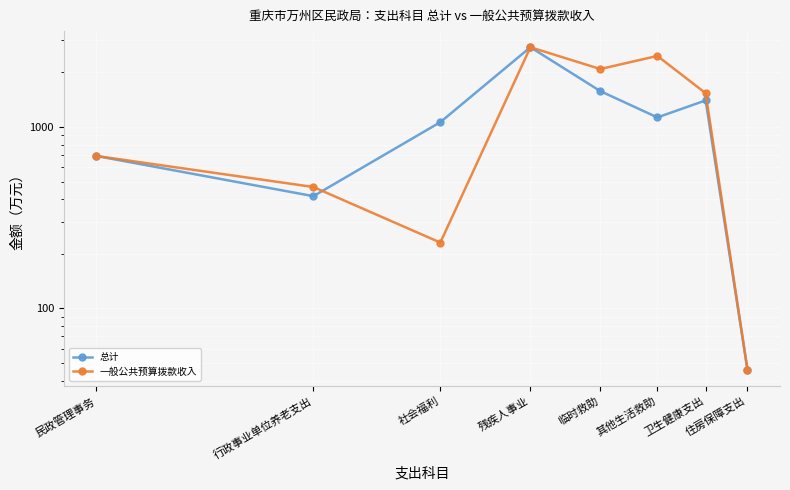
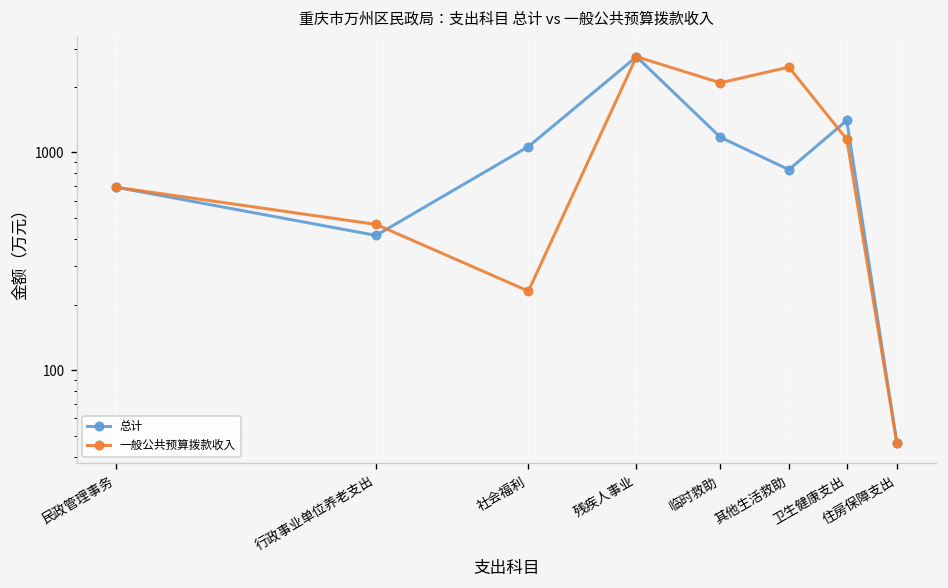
总计, 临时救助: 1600 -> 1200
总计, 其他生活救助: 1100 -> 800
一般公共预算拨款收入, 卫生健康支出: 1500 -> 1100
